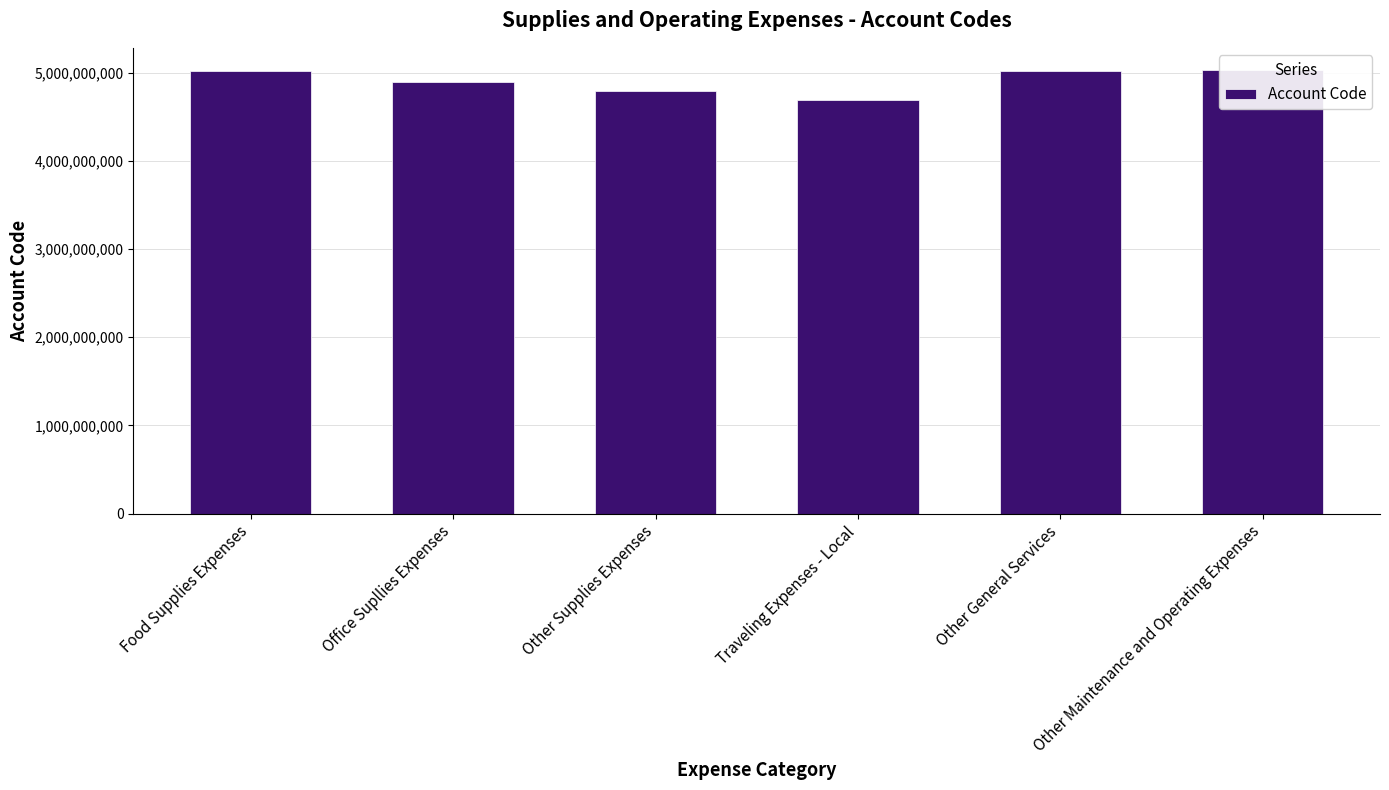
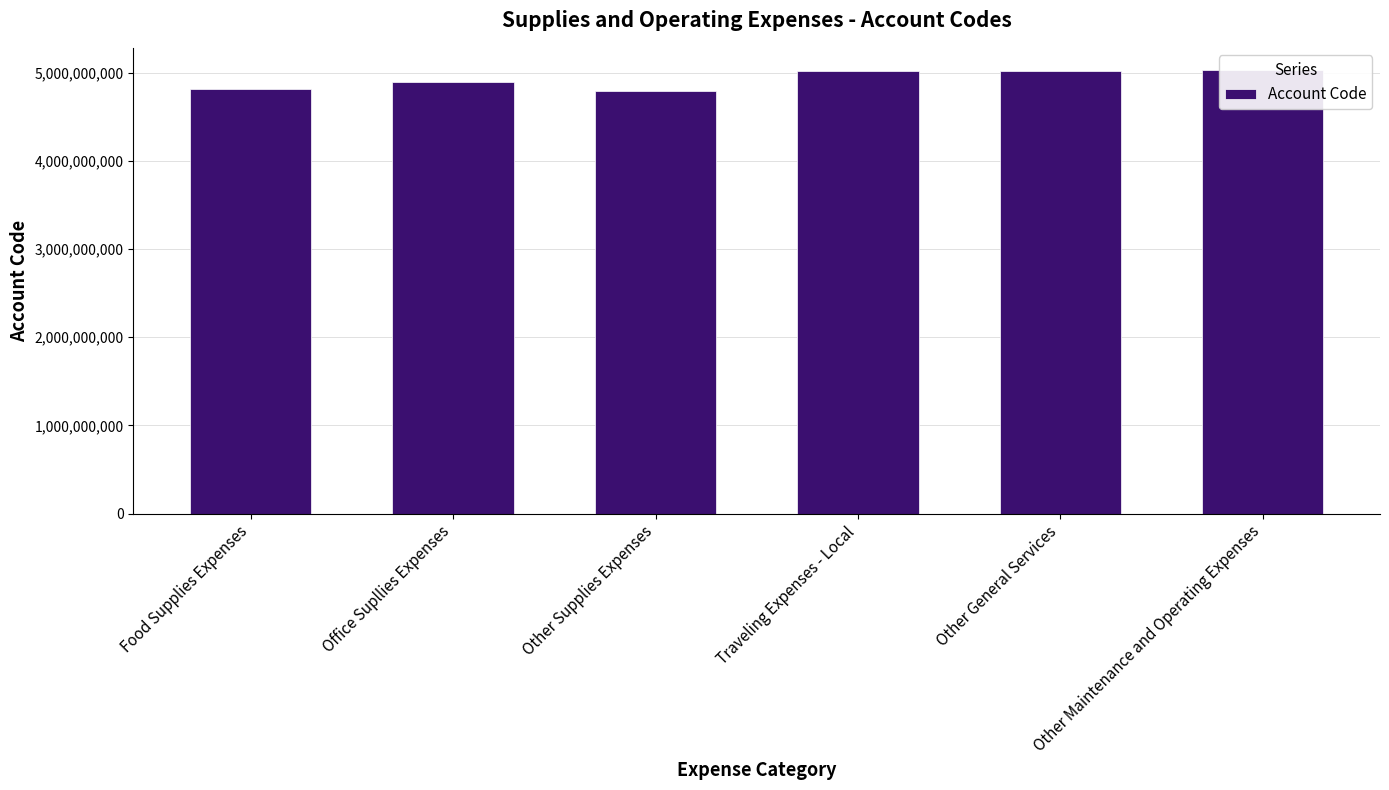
Food Supplies Expenses: 5,000,000,000 -> 4,800,000,000
Traveling Expenses - Local: 4,700,000,000 -> 5,000,000,000
